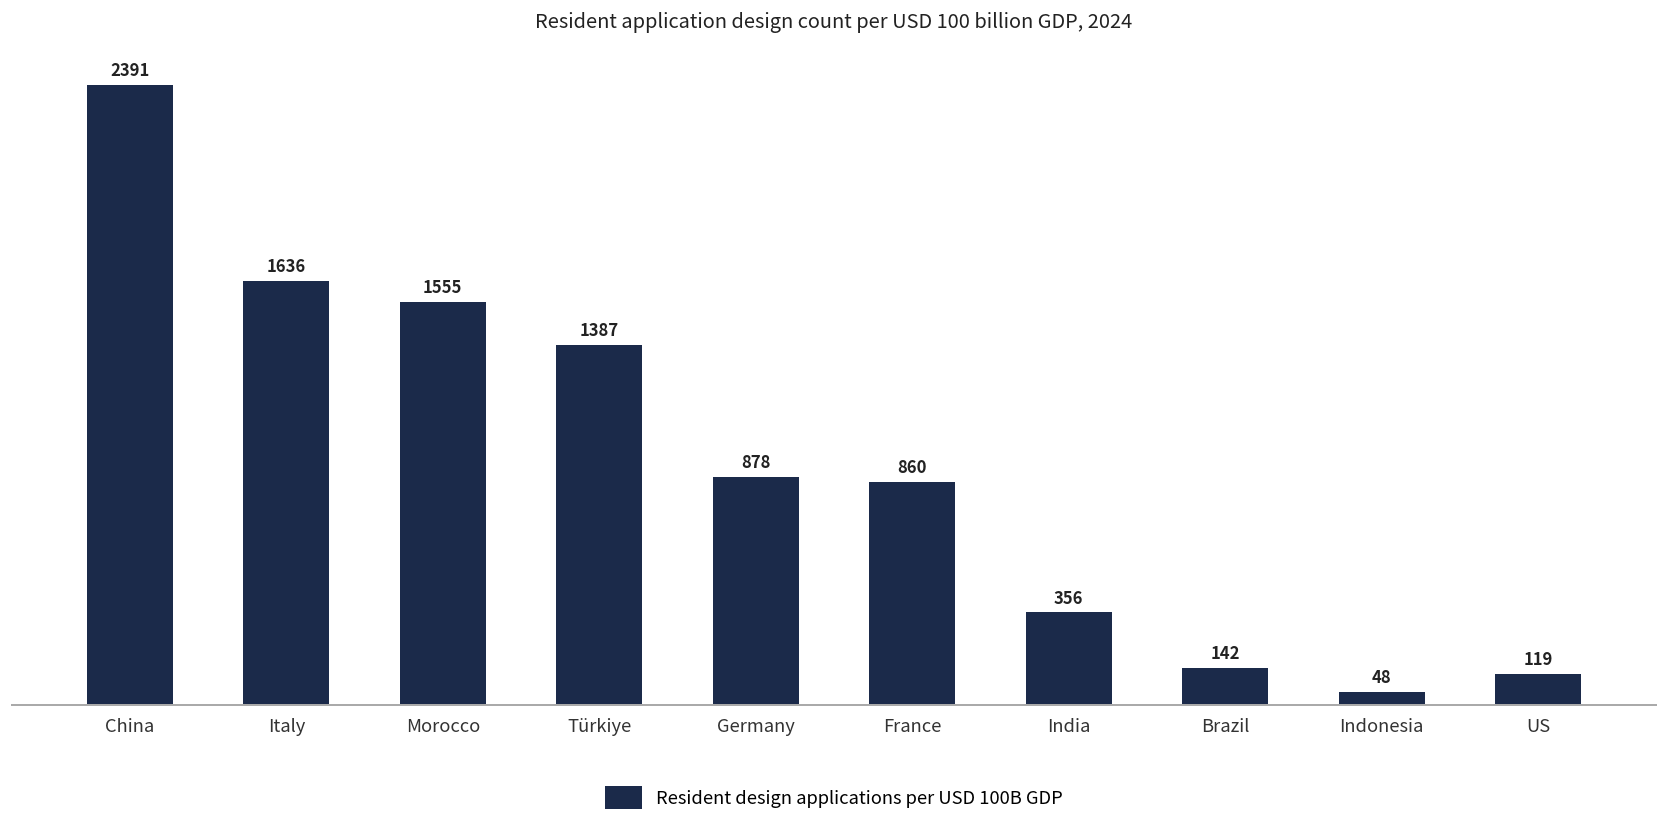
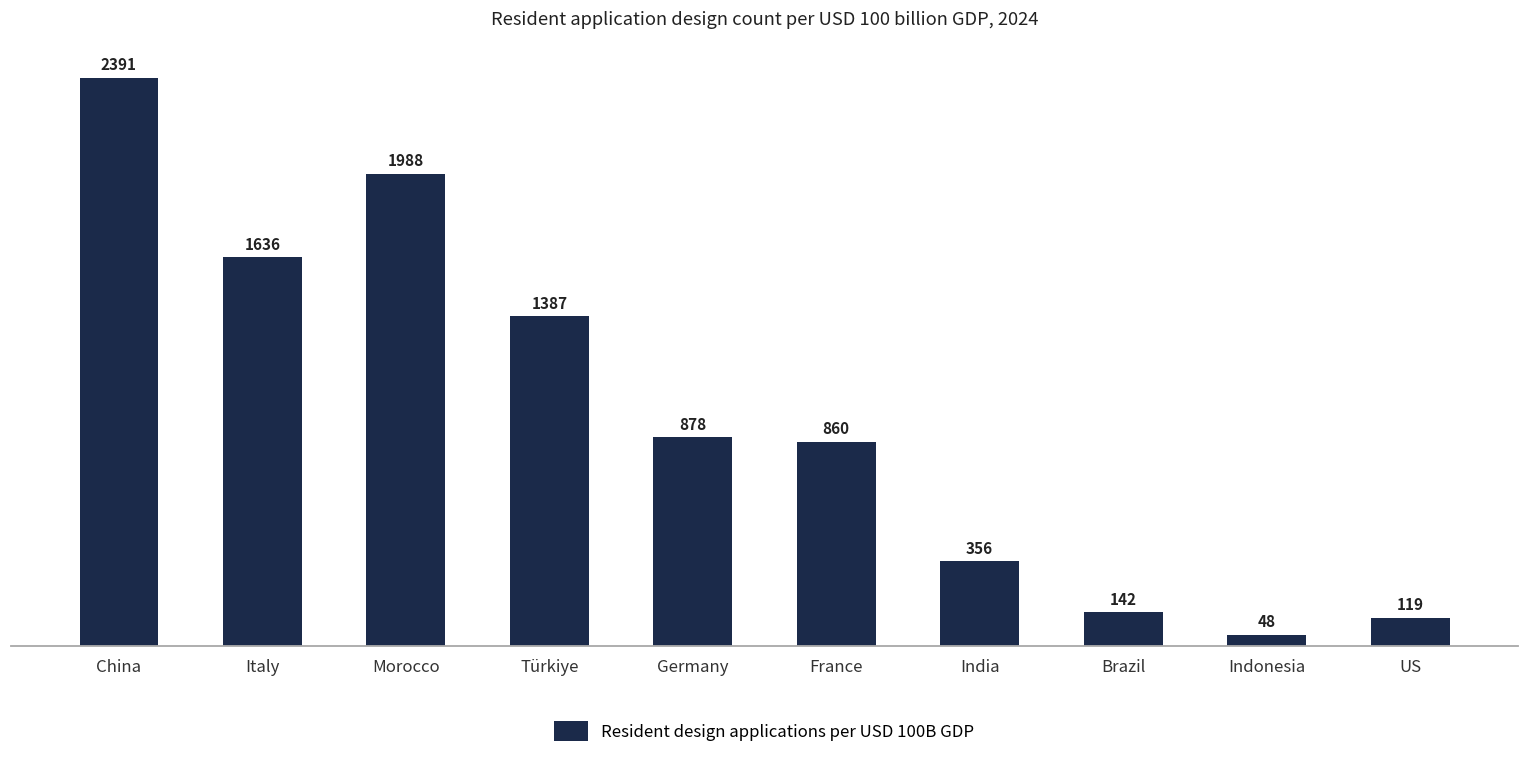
Morocco: 1555 -> 1988
